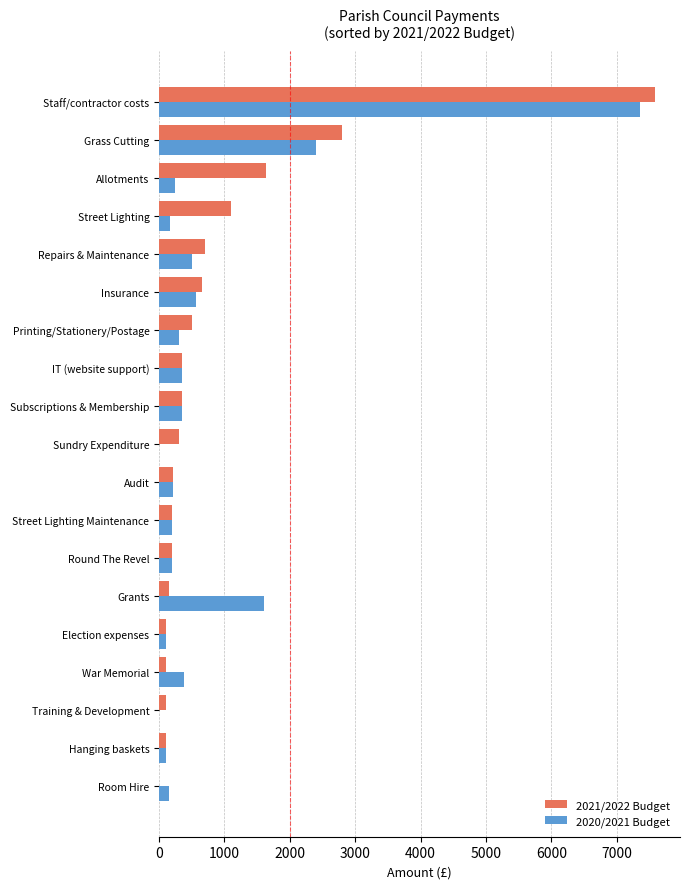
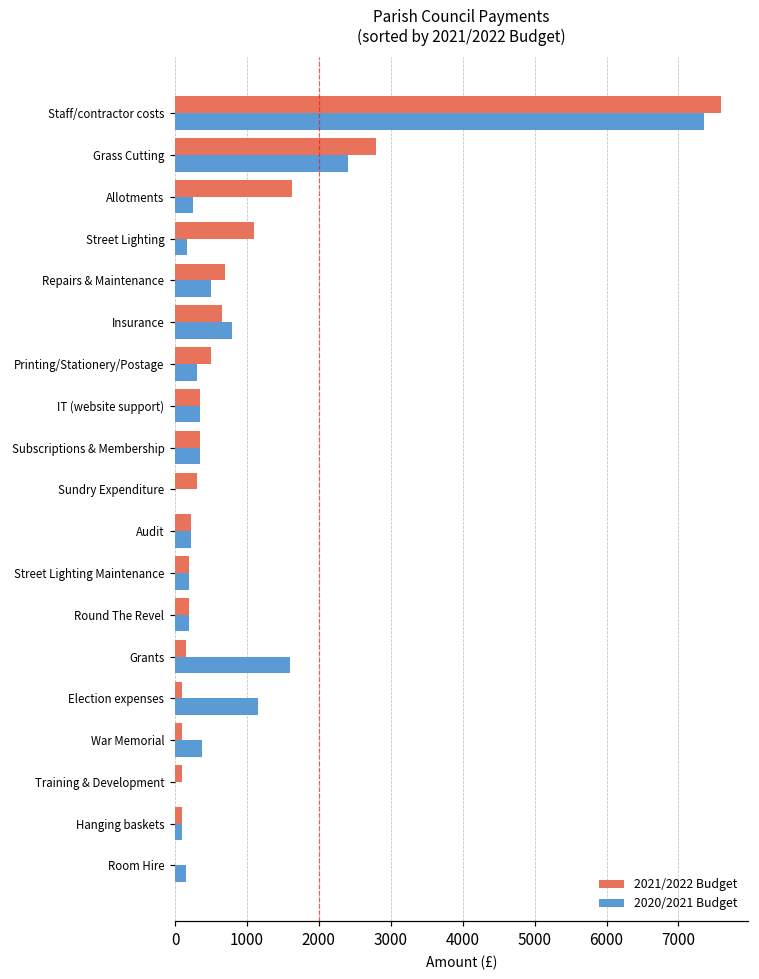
2020/2021 Budget, Insurance: 600 -> 800
2020/2021 Budget, Election expenses: 100 -> 1200
